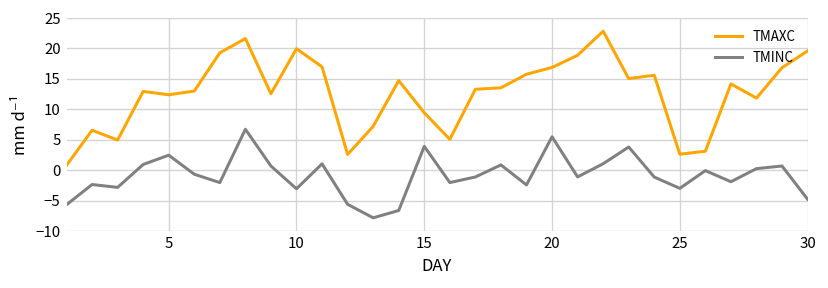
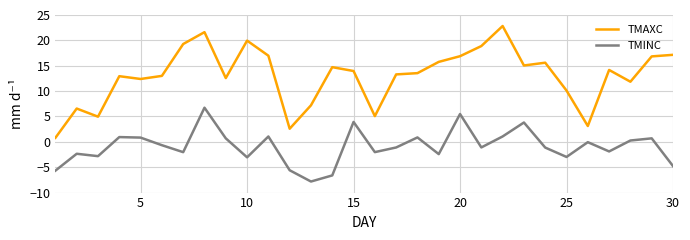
TMINC, 5: 2 -> 1
TMAXC, 15: 9 -> 14
TMAXC, 25: 3 -> 10
TMAXC, 30: 20 -> 17
